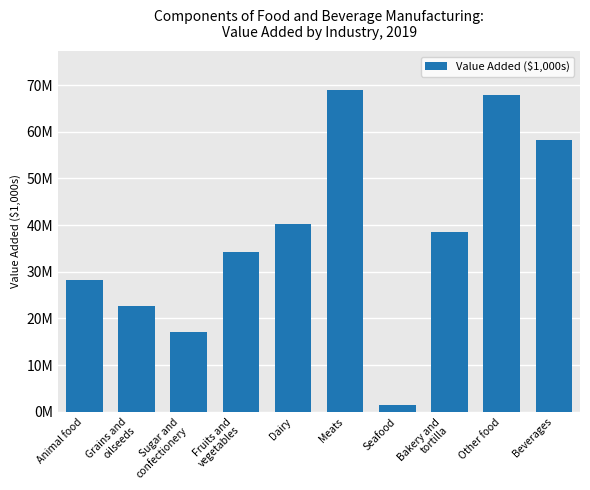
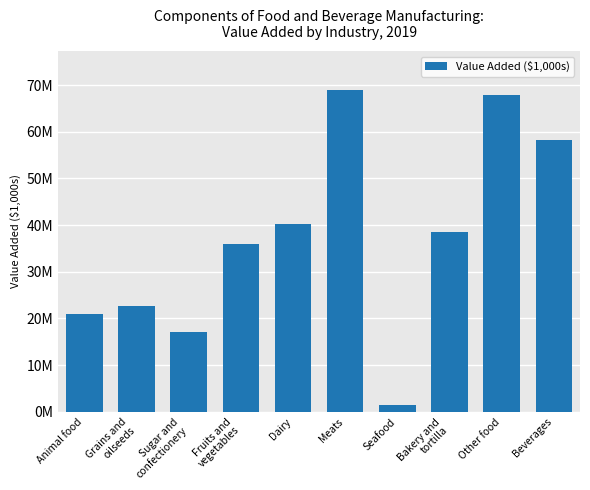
Animal food: 28000000 -> 21000000
Fruits and vegetables: 34000000 -> 36000000
